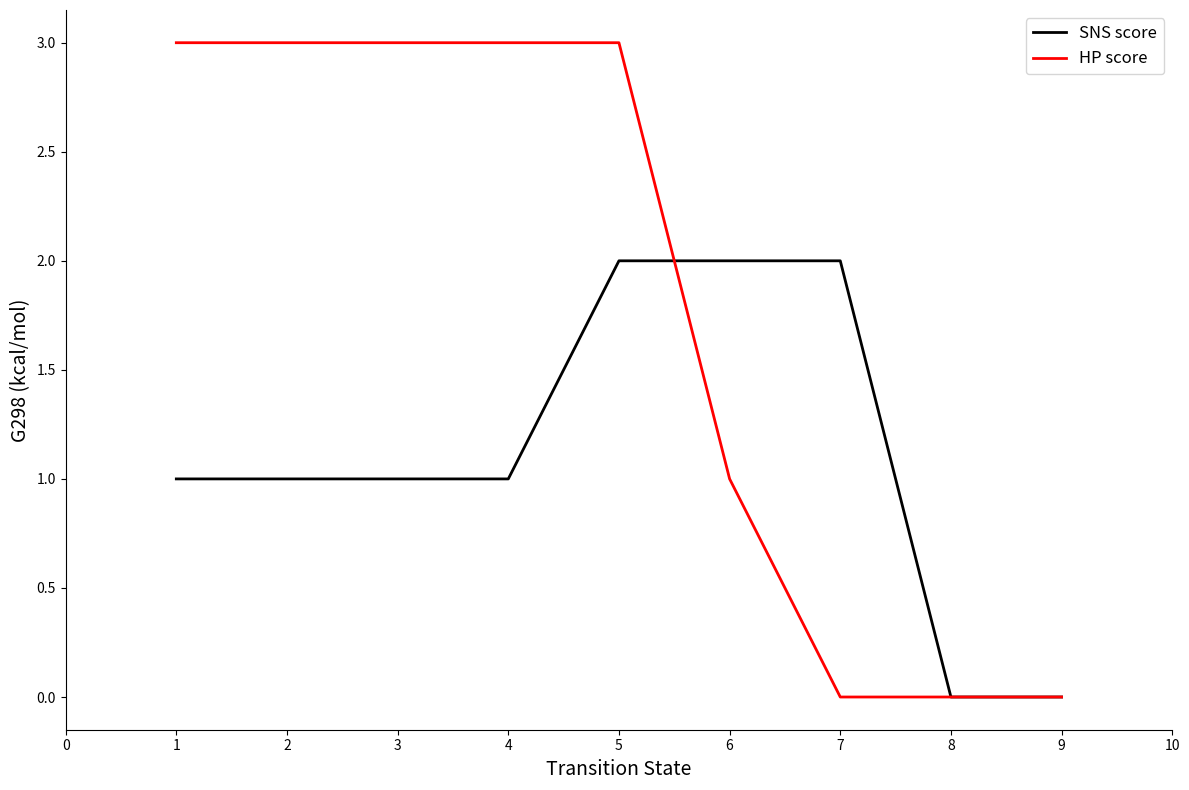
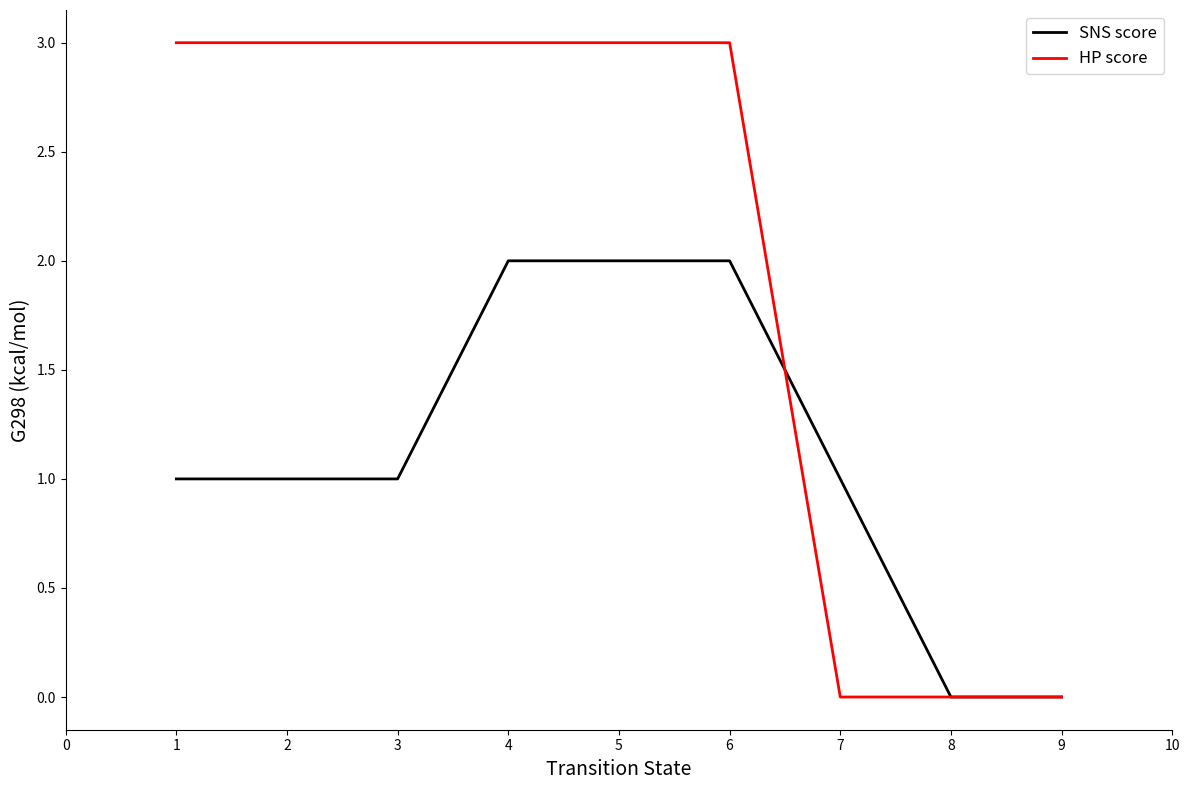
SNS score, 4: 1 -> 2
HP score, 6: 1 -> 3
SNS score, 7: 2 -> 1
